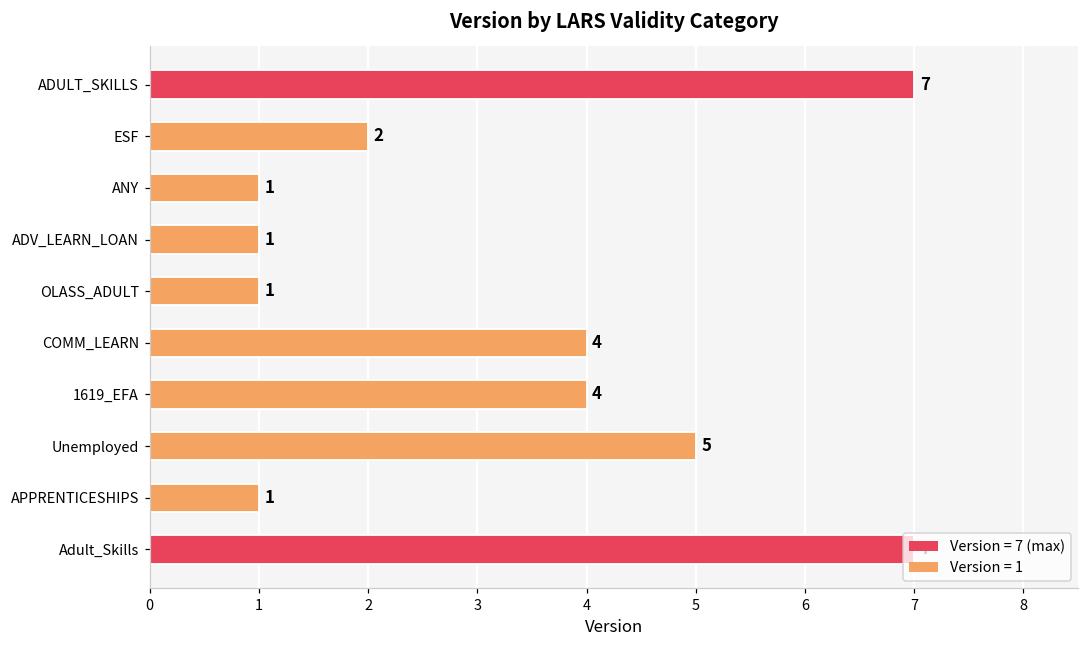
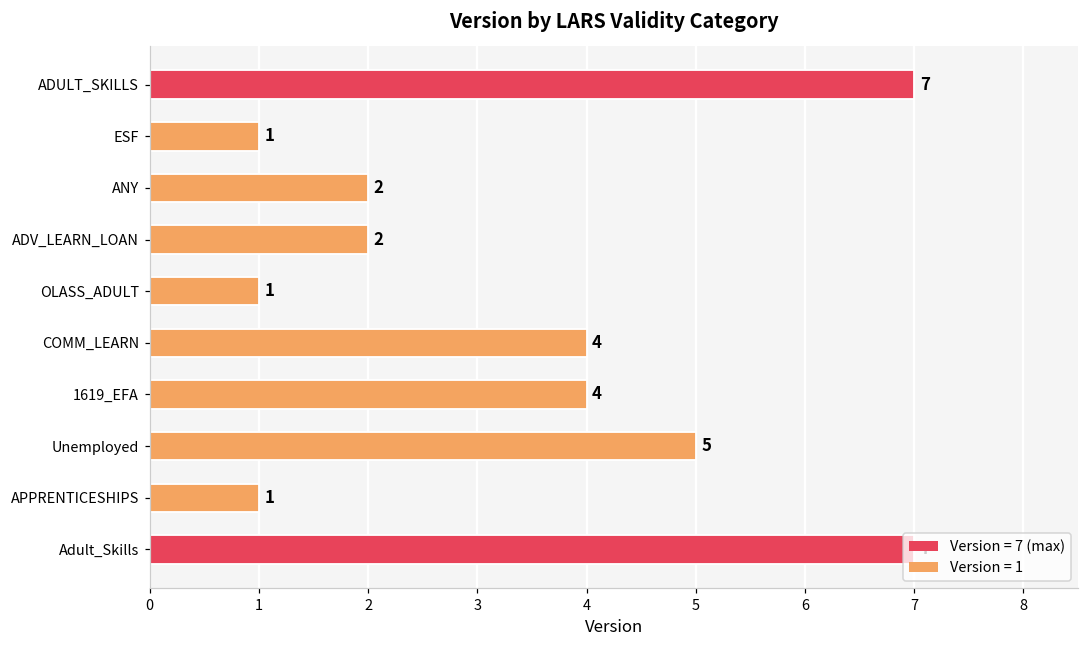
ESF: 2 -> 1
ANY: 1 -> 2
ADV_LEARN_LOAN: 1 -> 2
